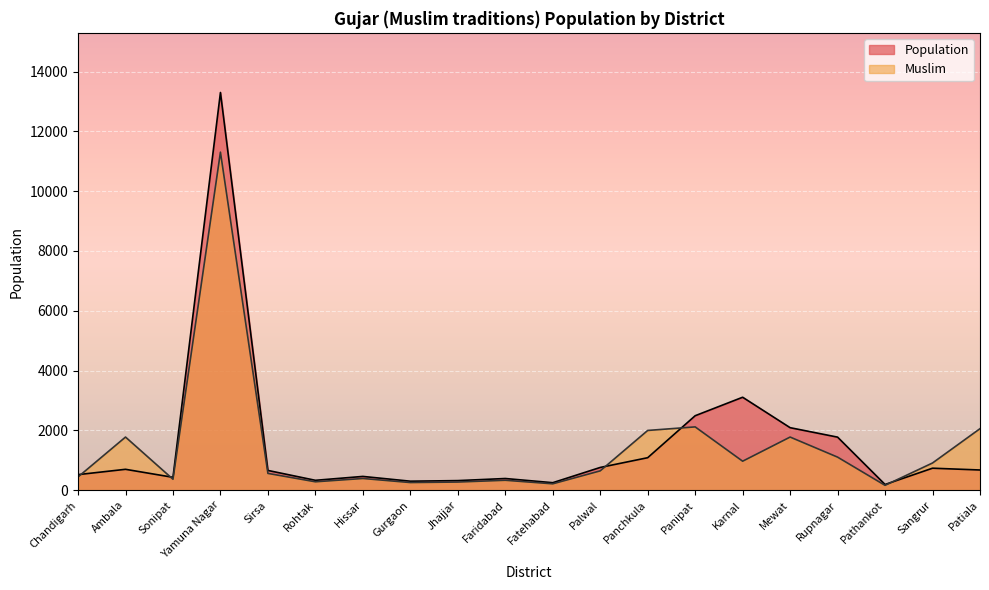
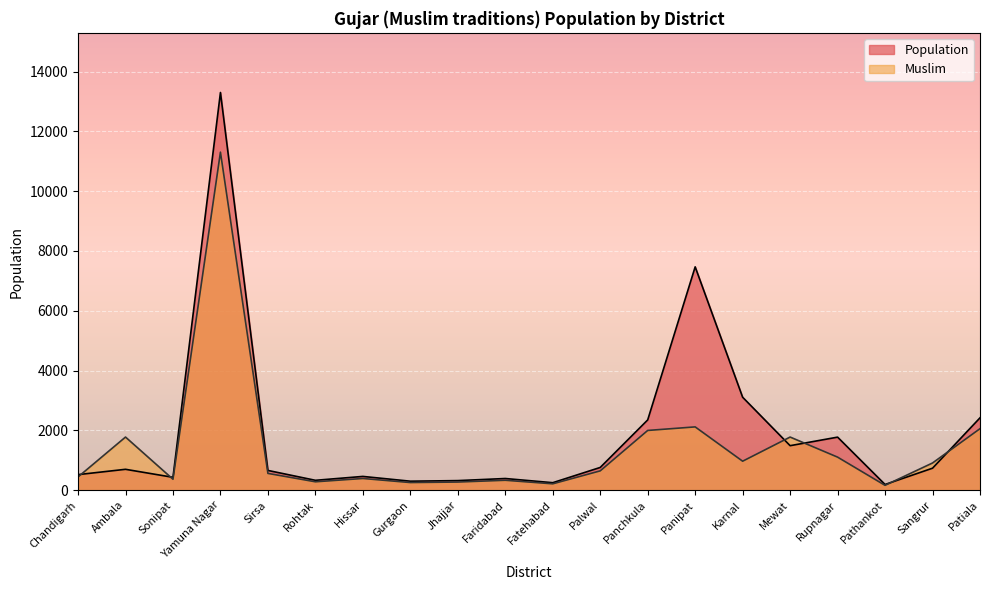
Population, Panchkula: 1100 -> 2400
Population, Panipat: 2500 -> 7500
Population, Mewat: 2100 -> 1500
Population, Patiala: 700 -> 2400
